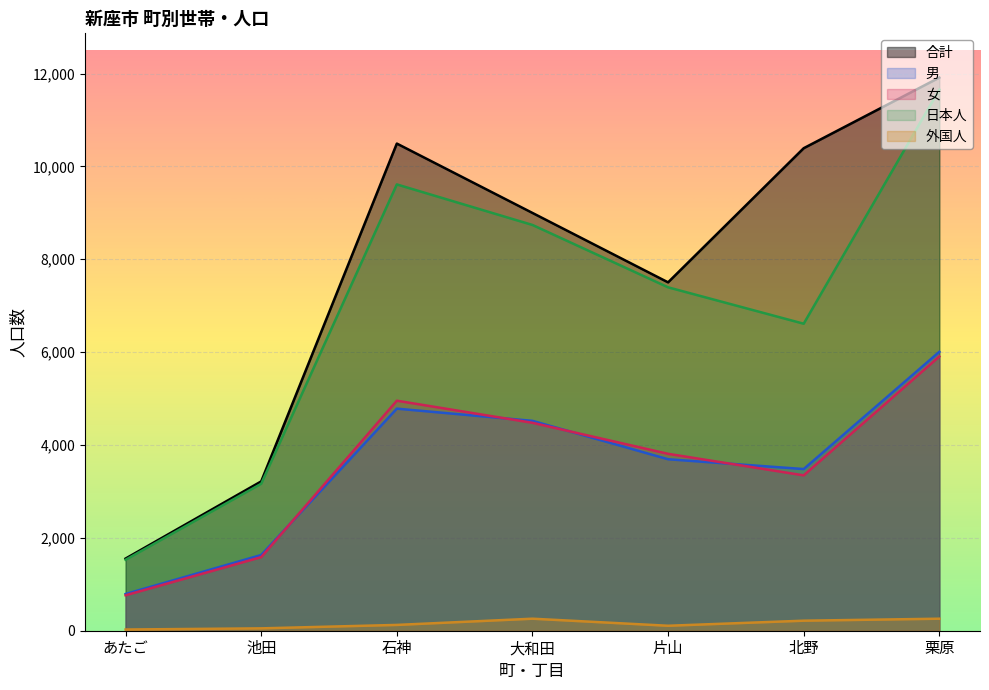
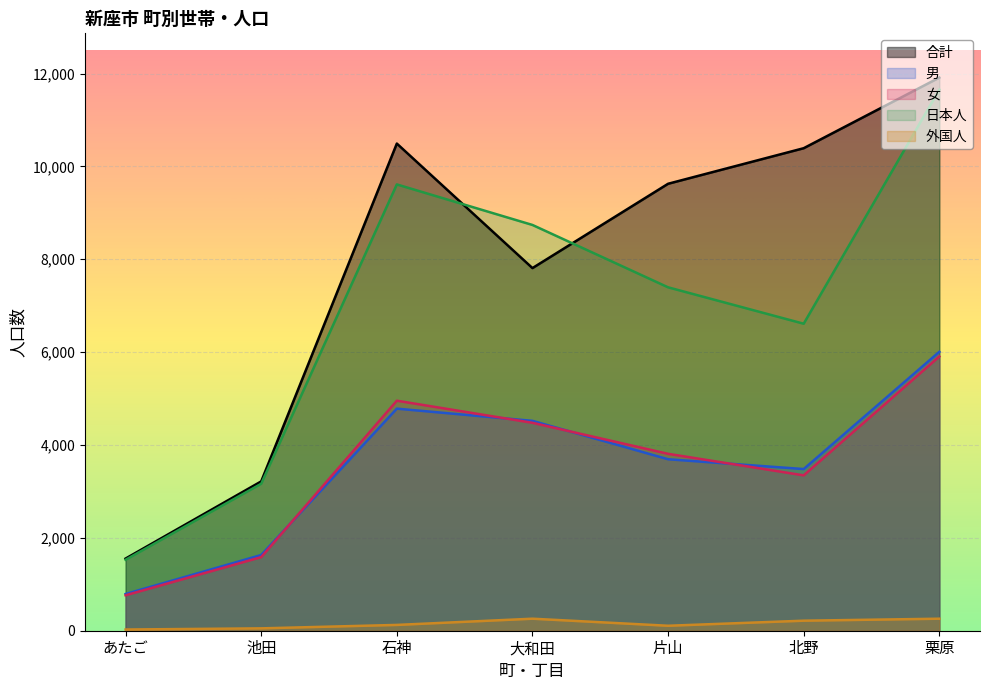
合計, 大和田: 9,000 -> 7,800
合計, 片山: 7,500 -> 9,600
